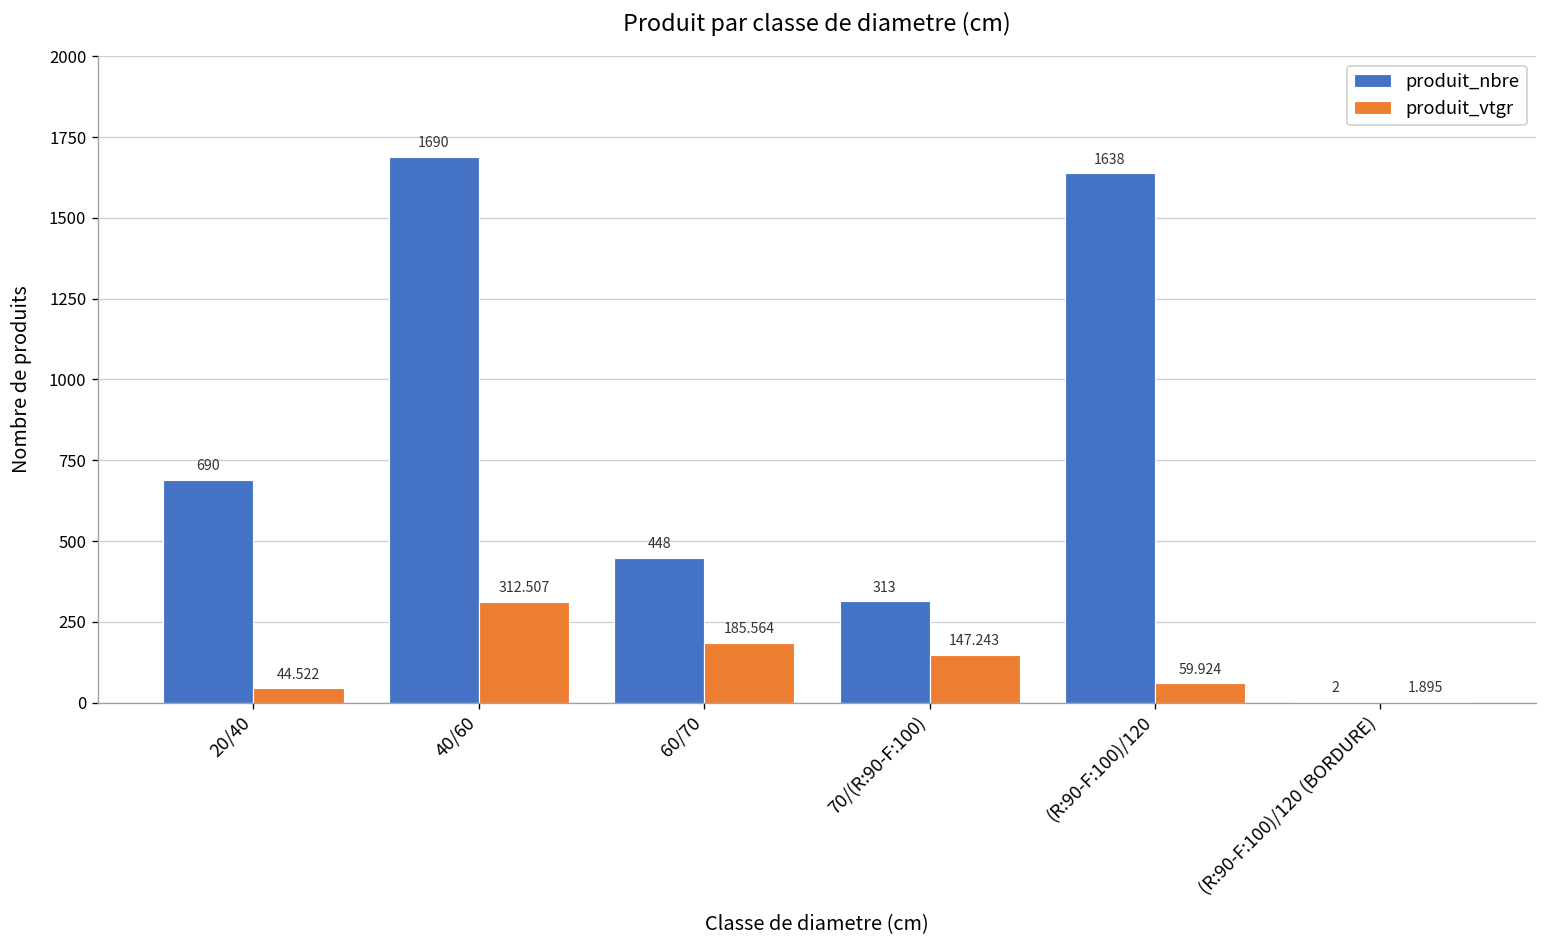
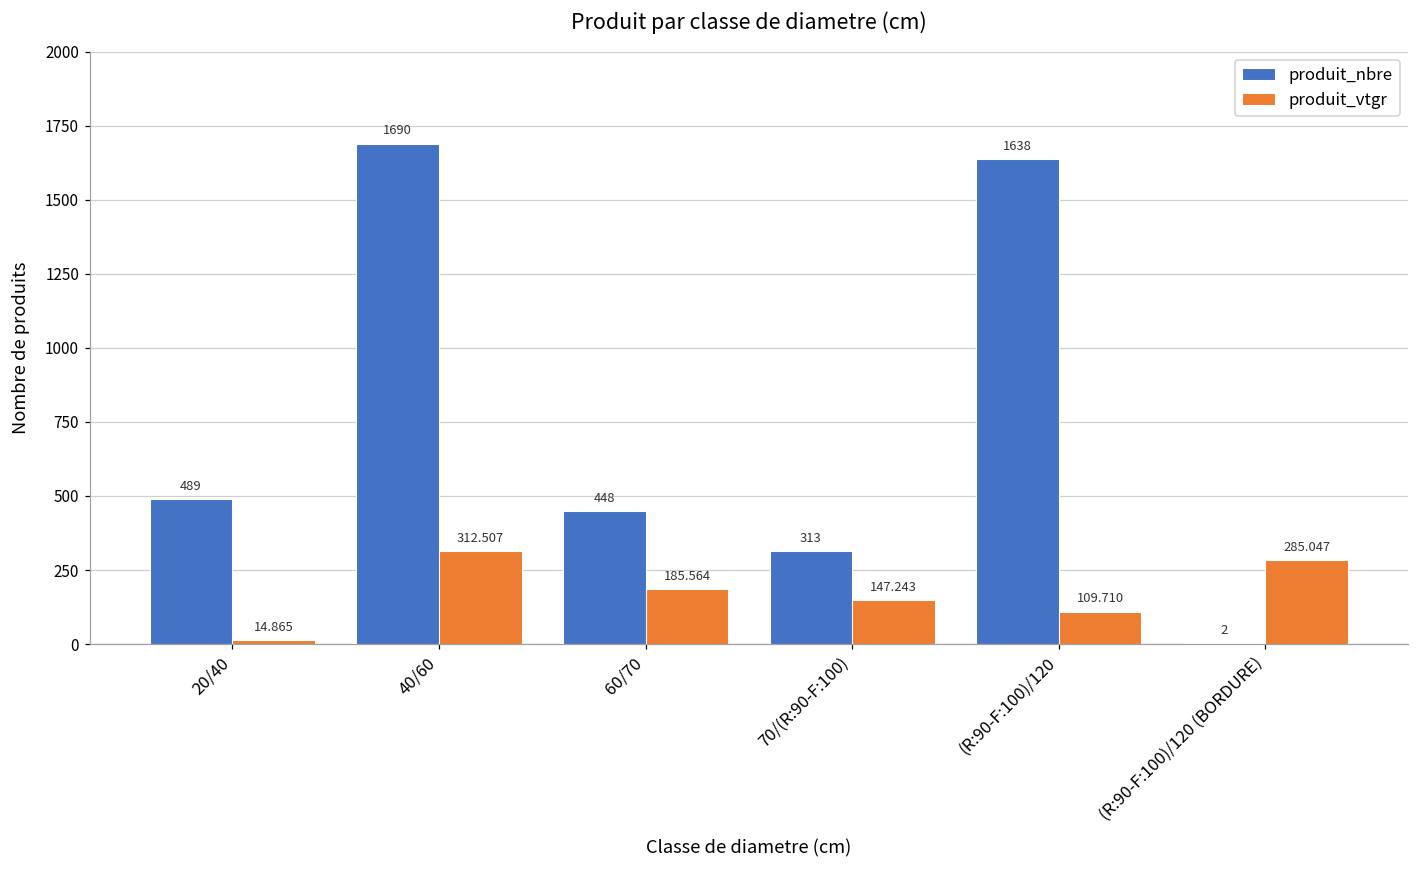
produit_nbre, 20/40: 690 -> 489
produit_vtgr, 20/40: 44.522 -> 14.865
produit_vtgr, (R:90-F:100)/120: 59.924 -> 109.710
produit_vtgr, (R:90-F:100)/120 (BORDURE): 1.895 -> 285.047
